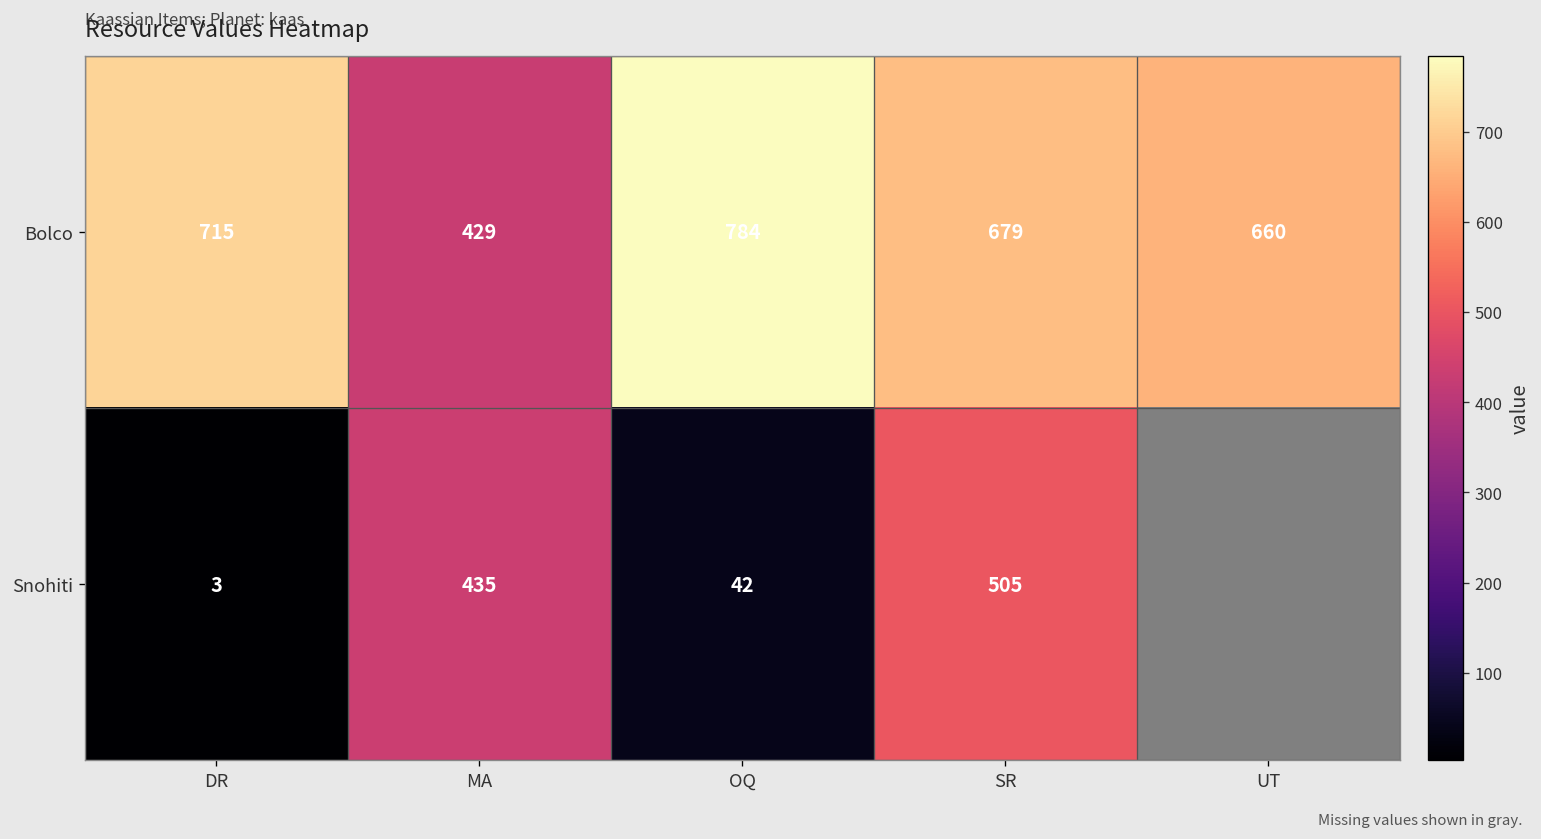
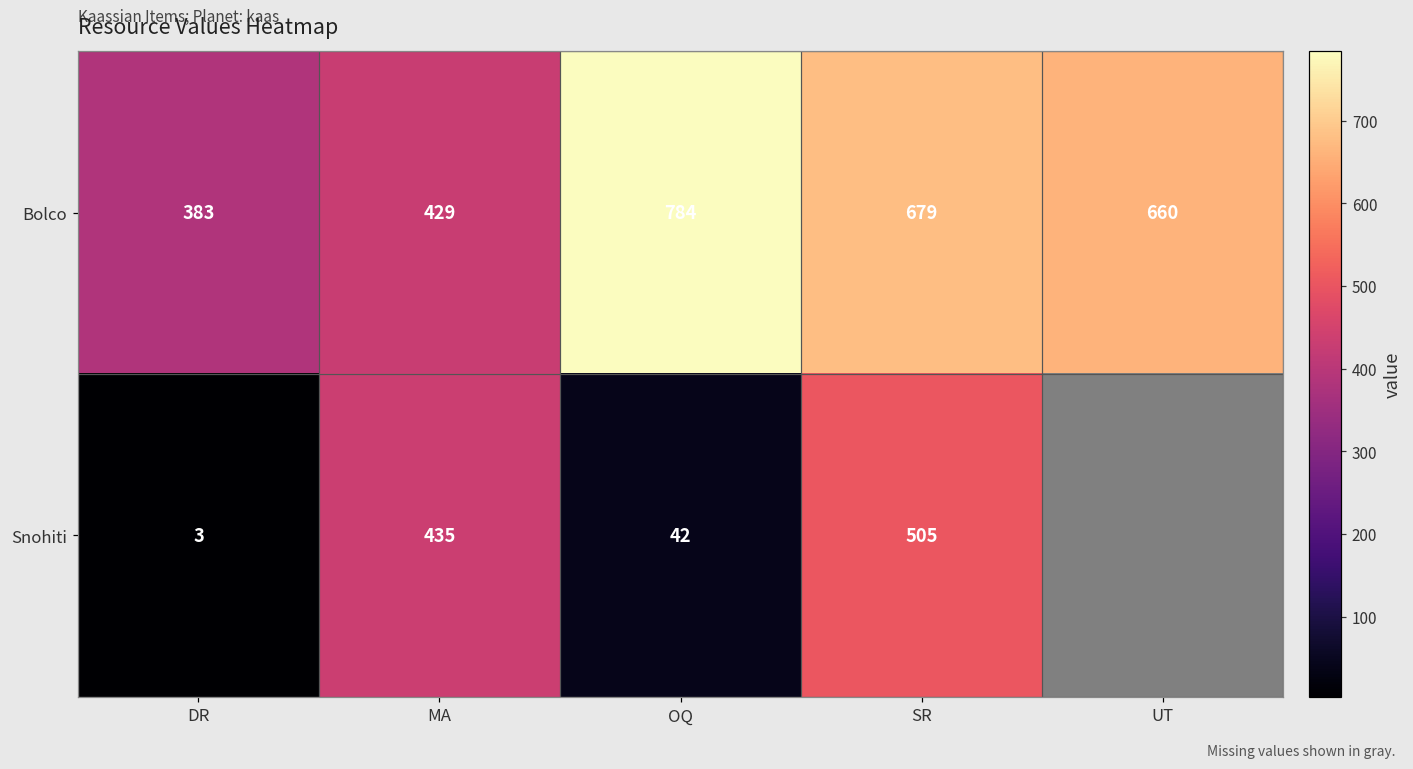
Bolco, DR: 715 -> 383
